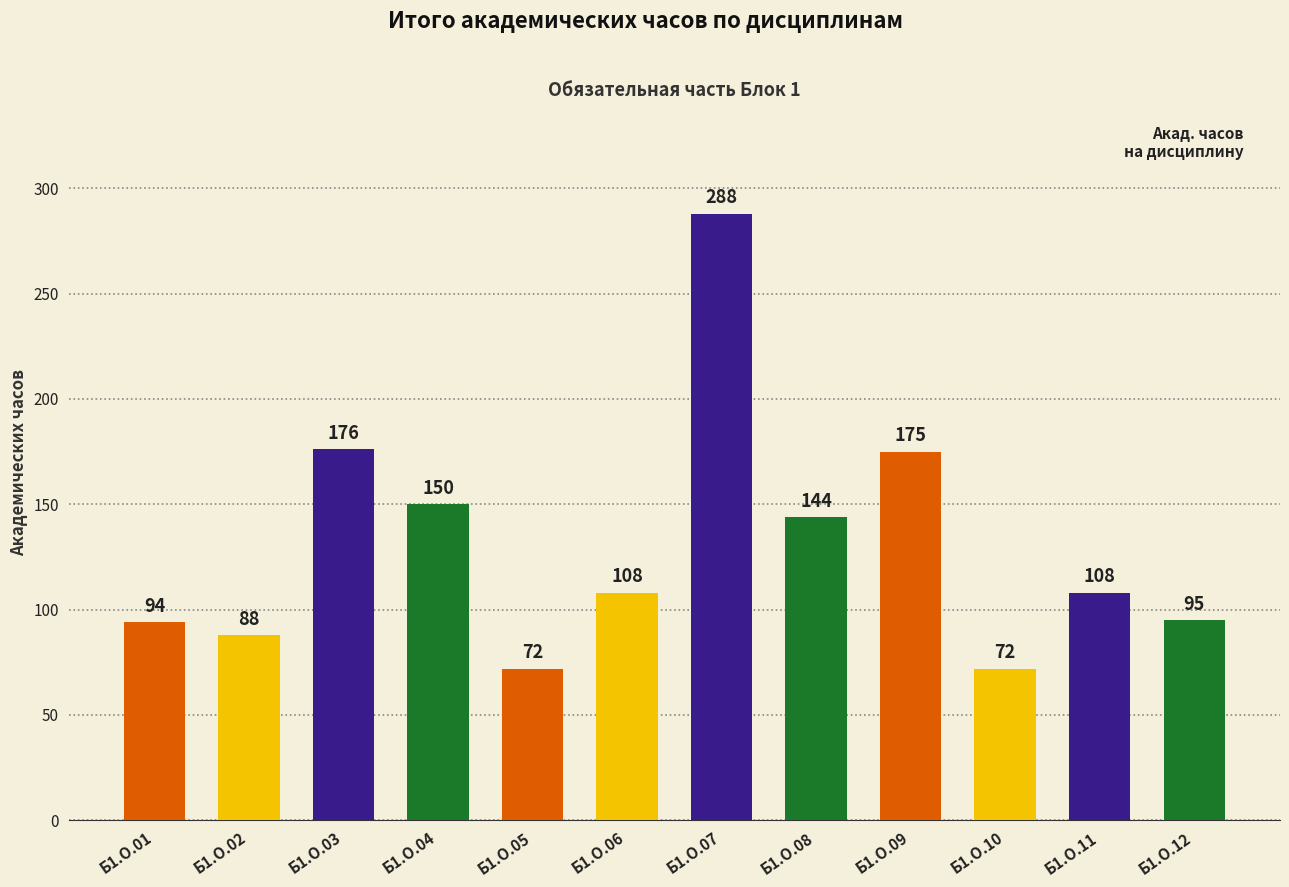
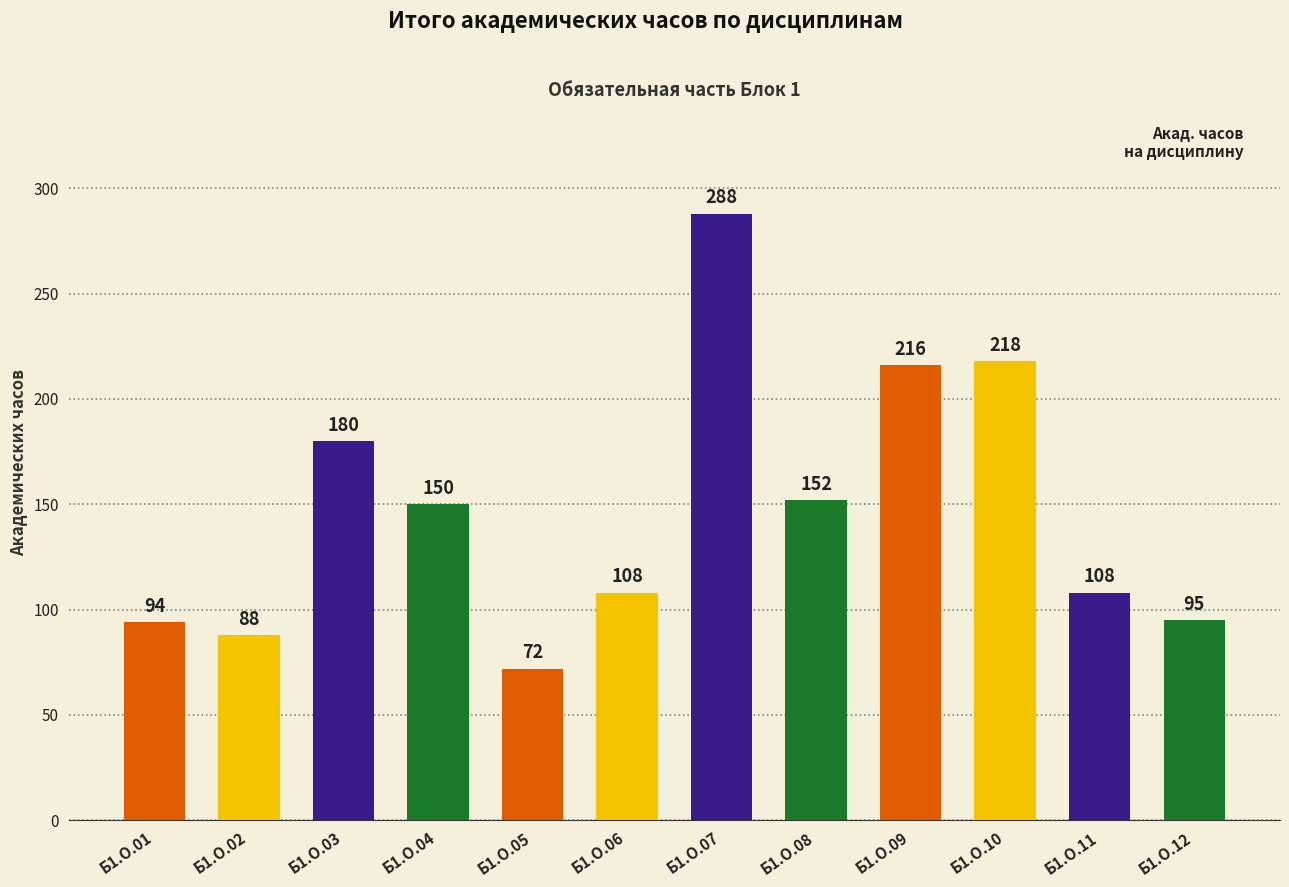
Б1.О.03: 176 -> 180
Б1.О.08: 144 -> 152
Б1.О.09: 175 -> 216
Б1.О.10: 72 -> 218
